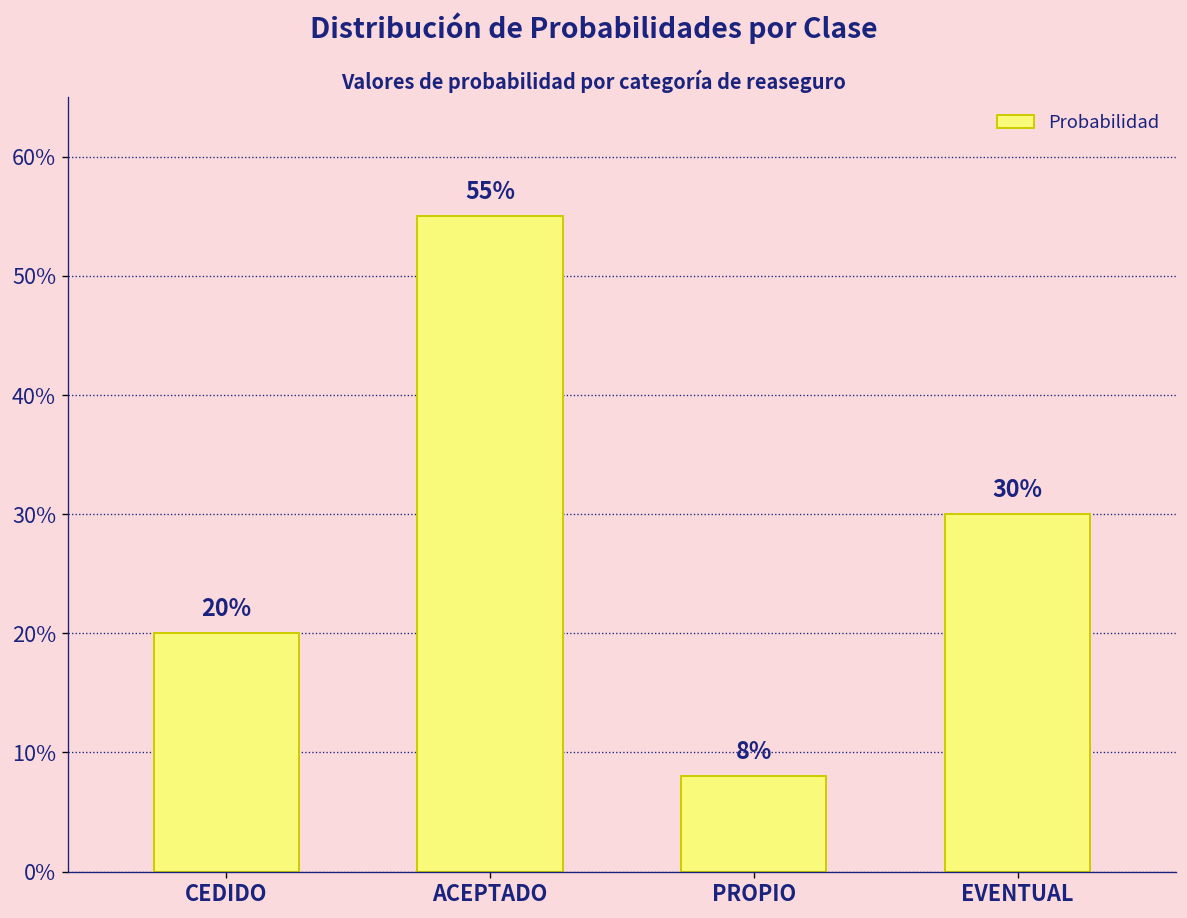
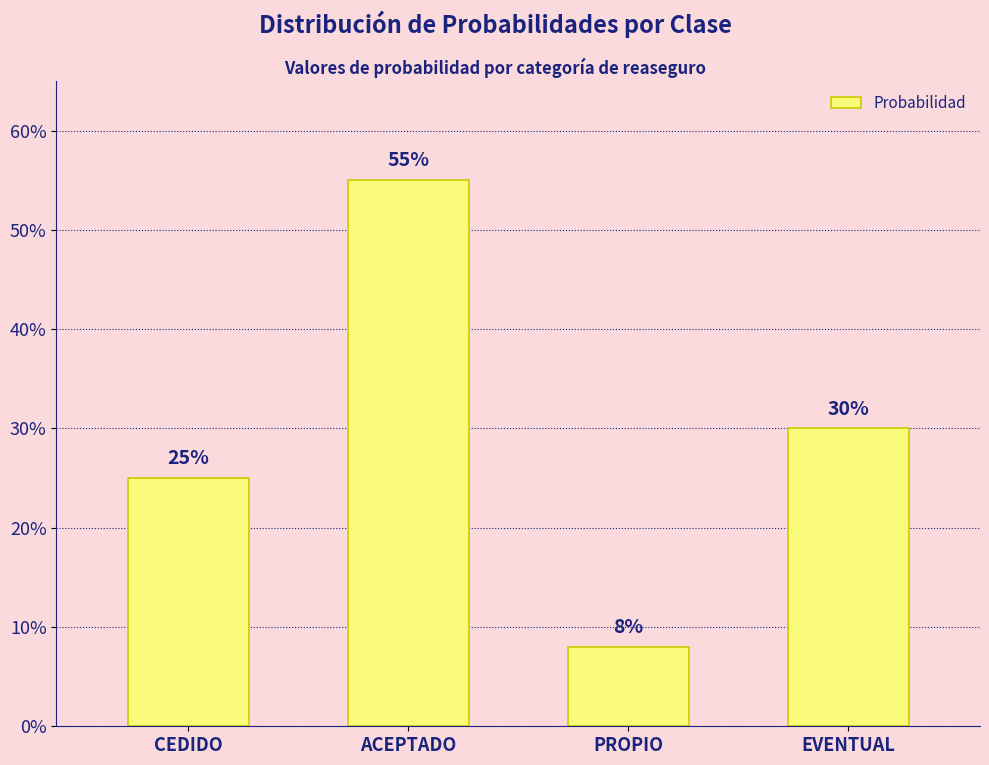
CEDIDO: 20% -> 25%
